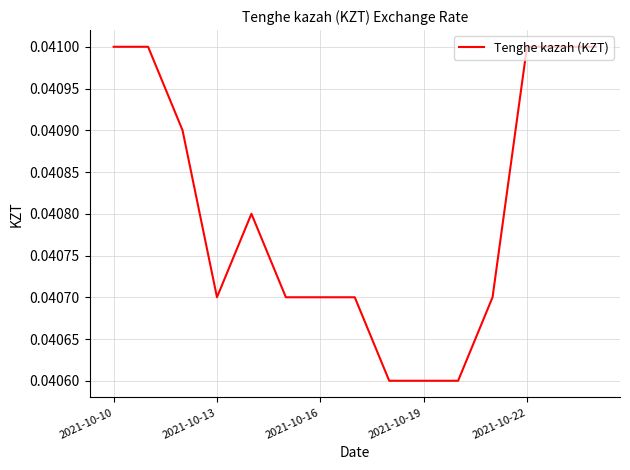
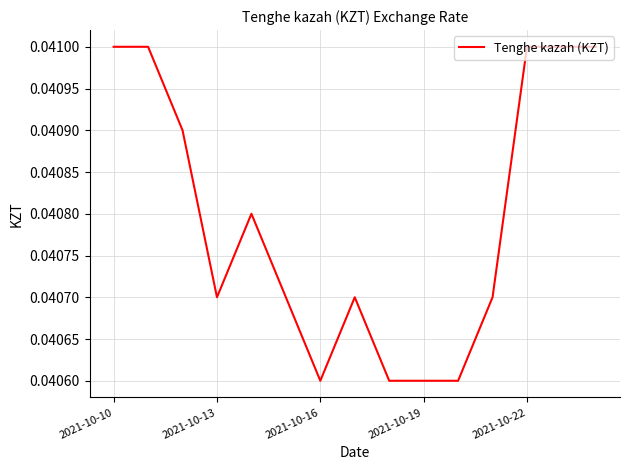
2021-10-16: 0.0407 -> 0.0406
